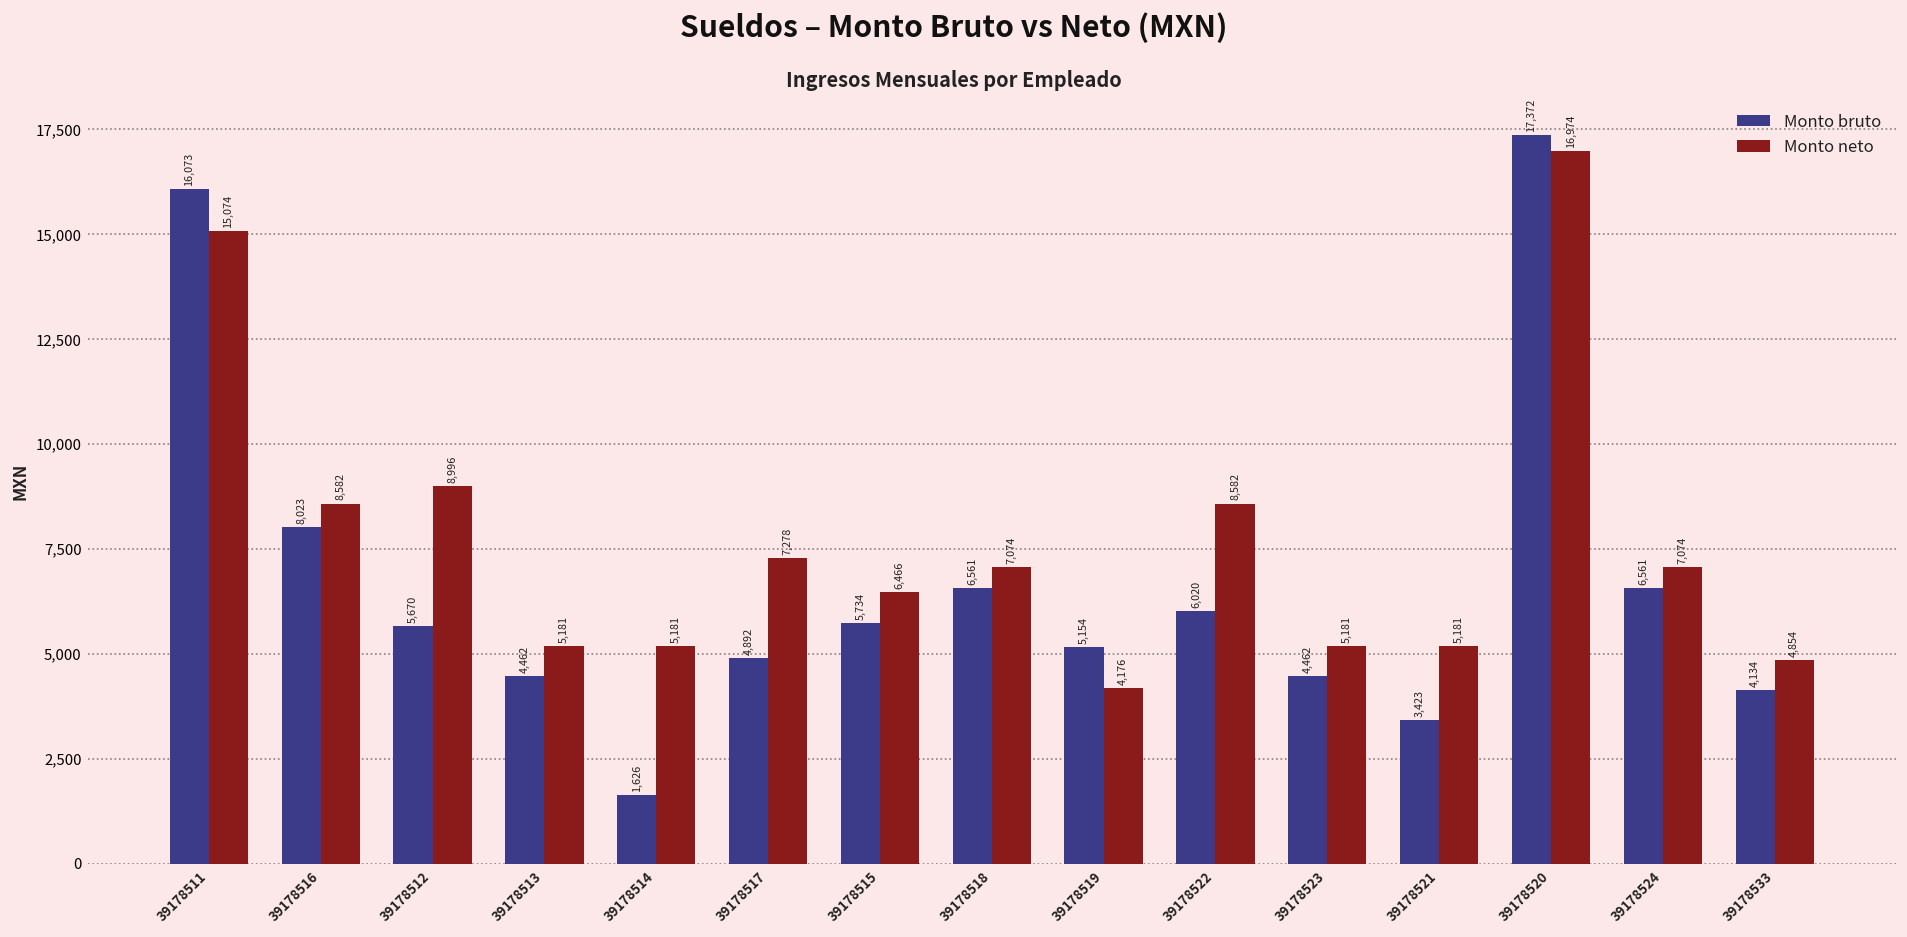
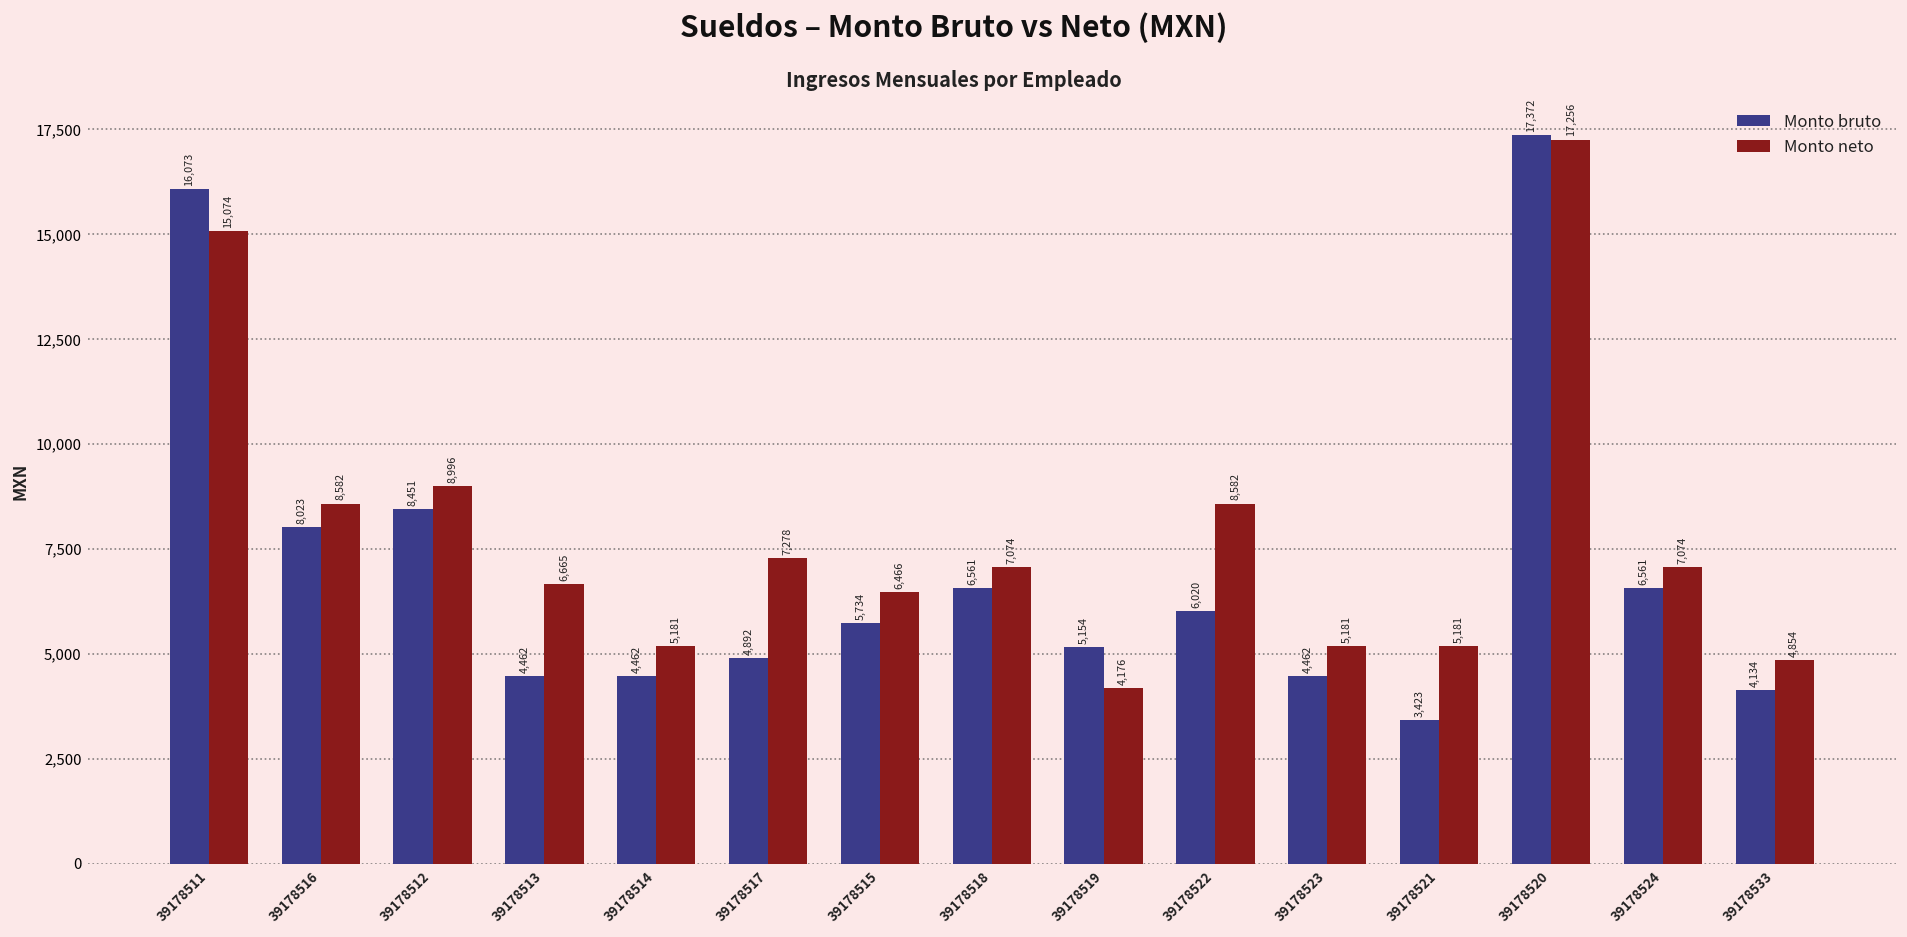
Monto bruto, 39178512: 5,670 -> 8,451
Monto neto, 39178513: 5,181 -> 6,665
Monto bruto, 39178514: 1,626 -> 4,462
Monto neto, 39178520: 16,974 -> 17,256
